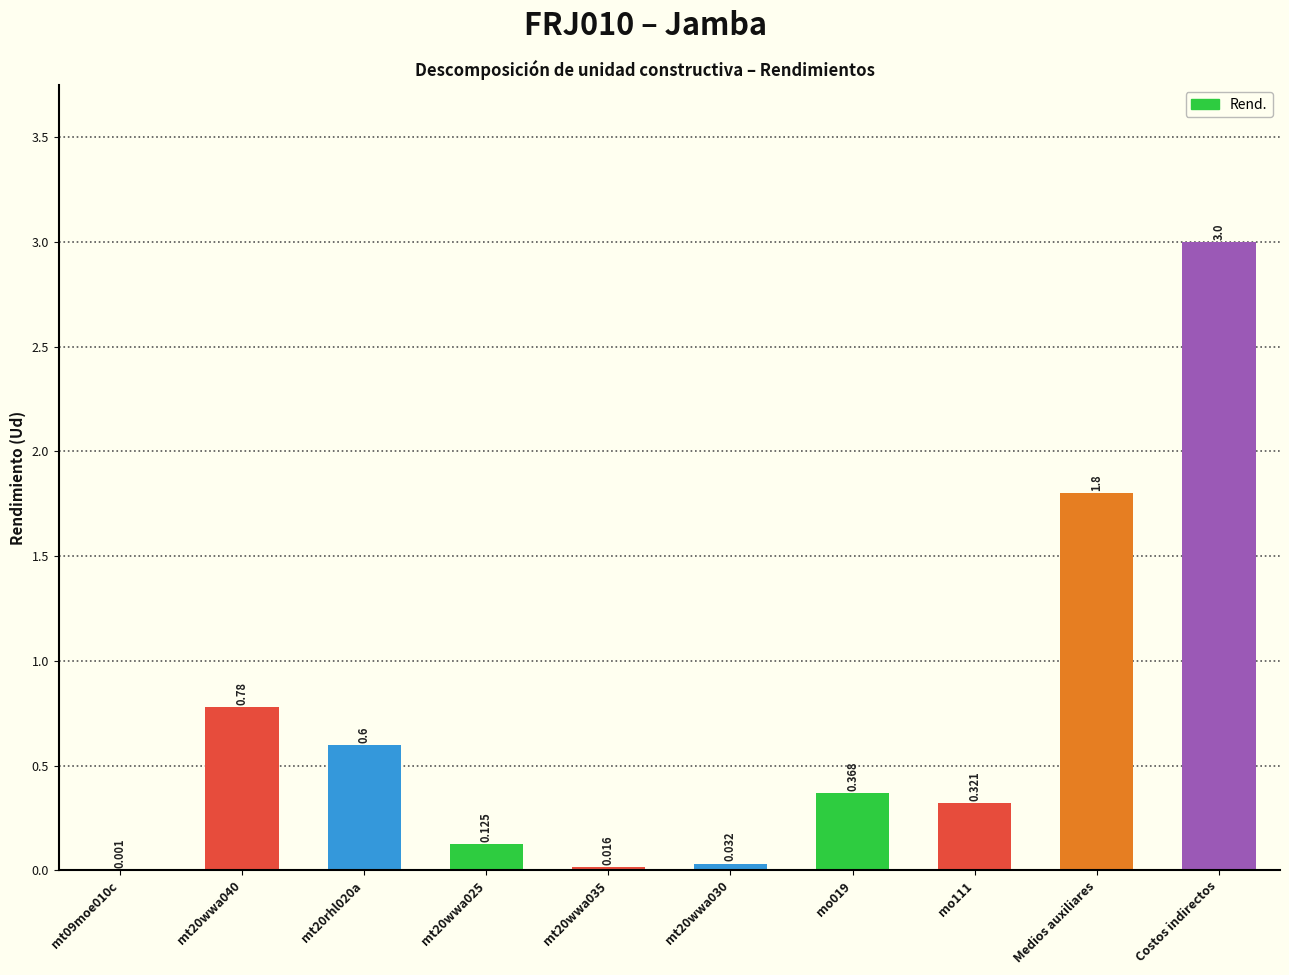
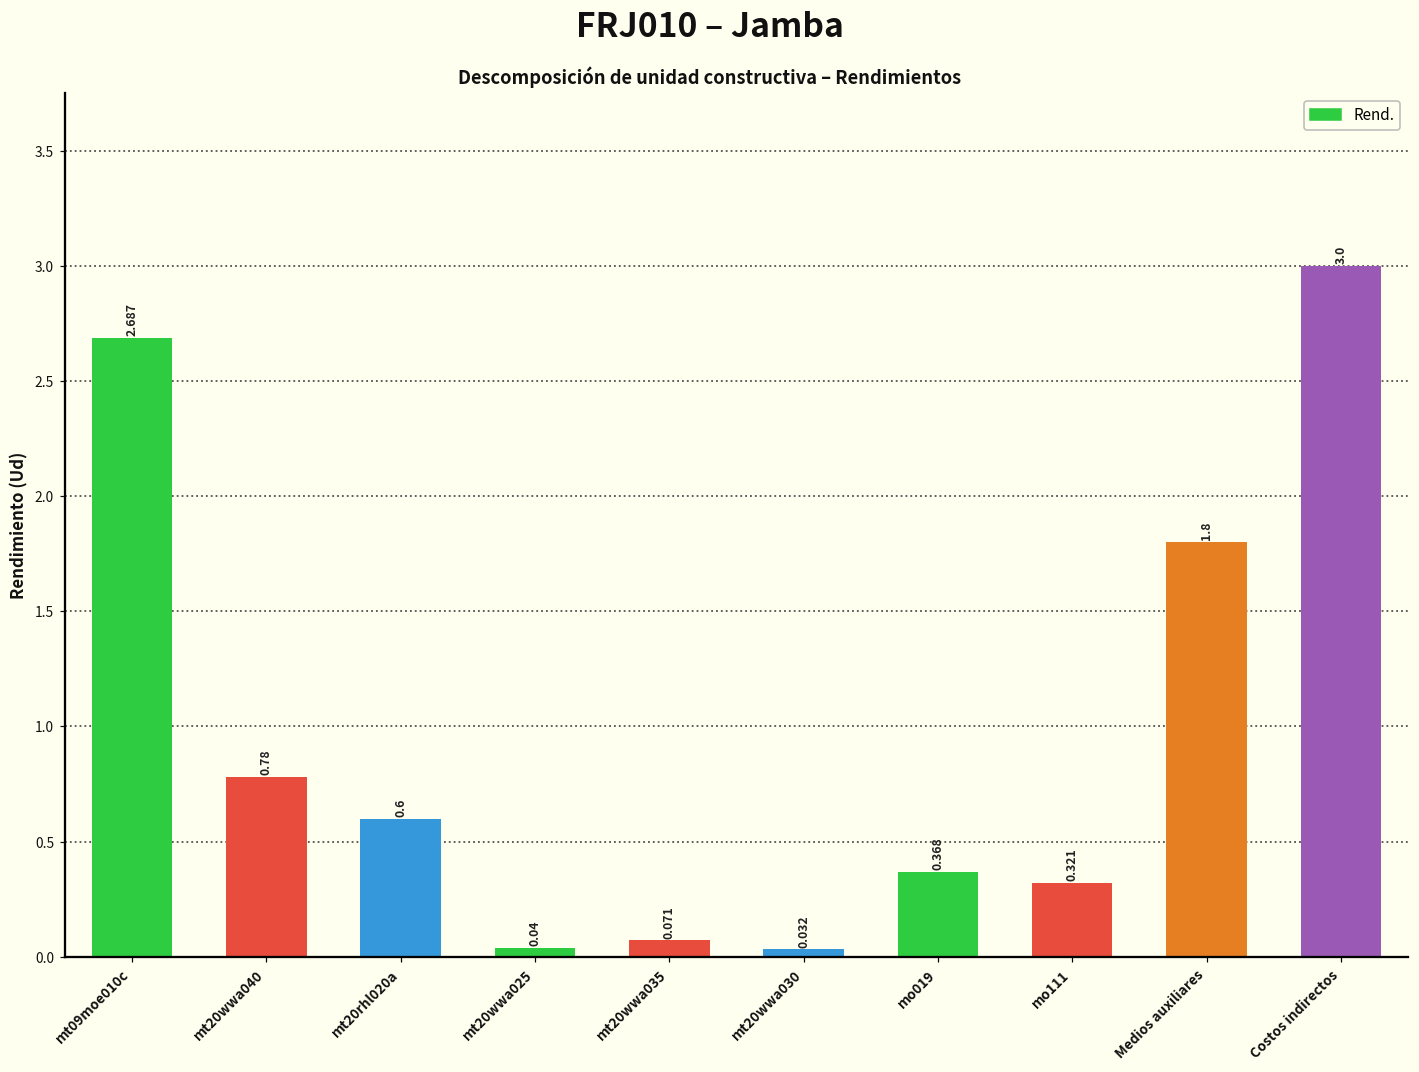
mt09moe010c: 0.001 -> 2.687
mt20wwa025: 0.125 -> 0.04
mt20wwa035: 0.016 -> 0.071
